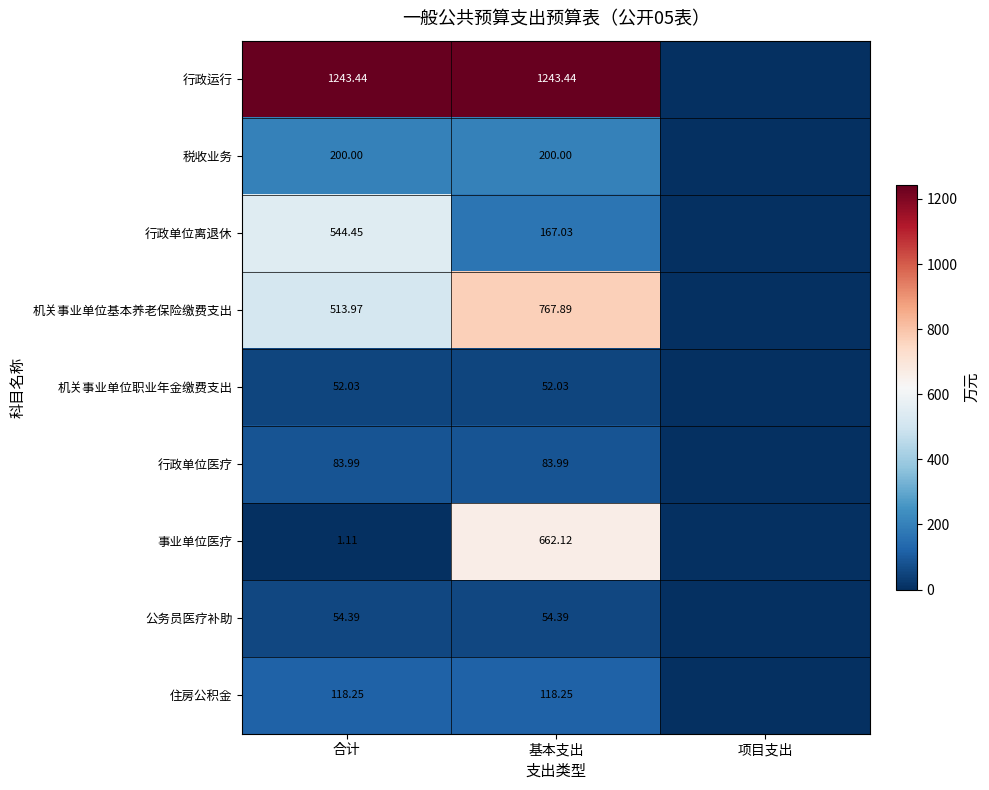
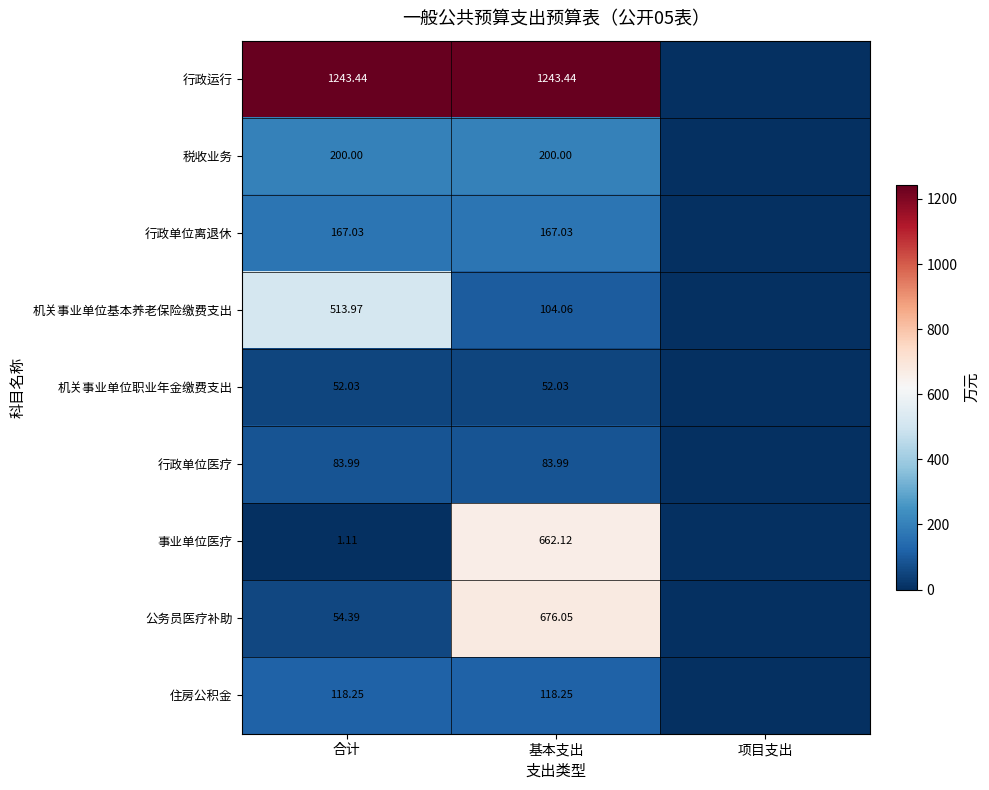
行政单位离退休, 合计: 544.45 -> 167.03
机关事业单位基本养老保险缴费支出, 基本支出: 767.89 -> 104.06
公务员医疗补助, 基本支出: 54.39 -> 676.05
